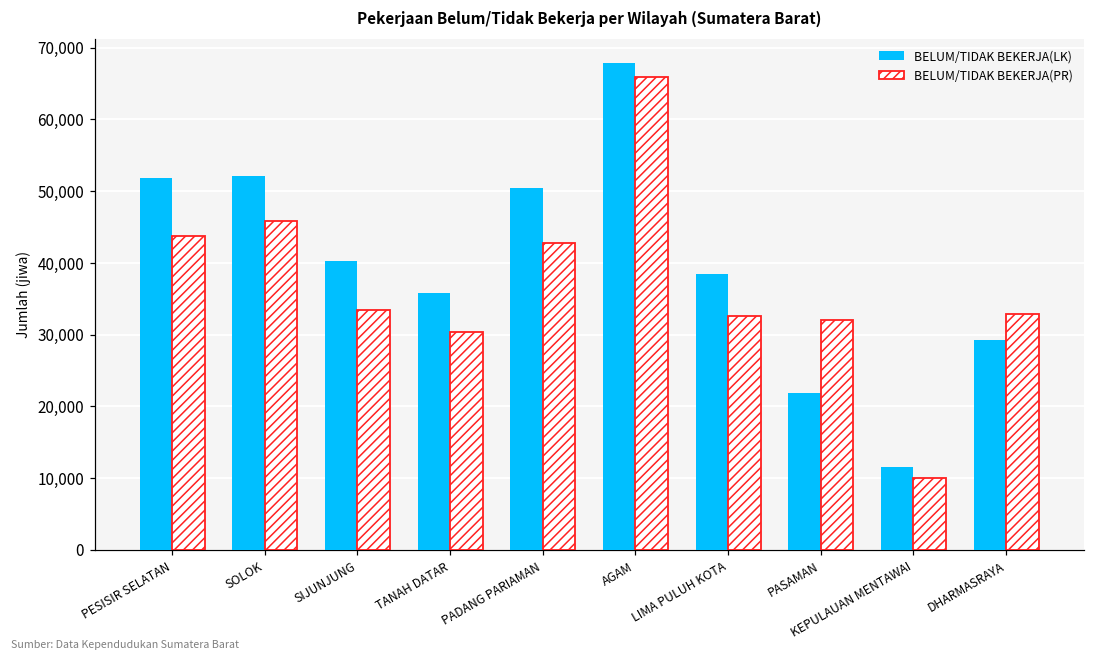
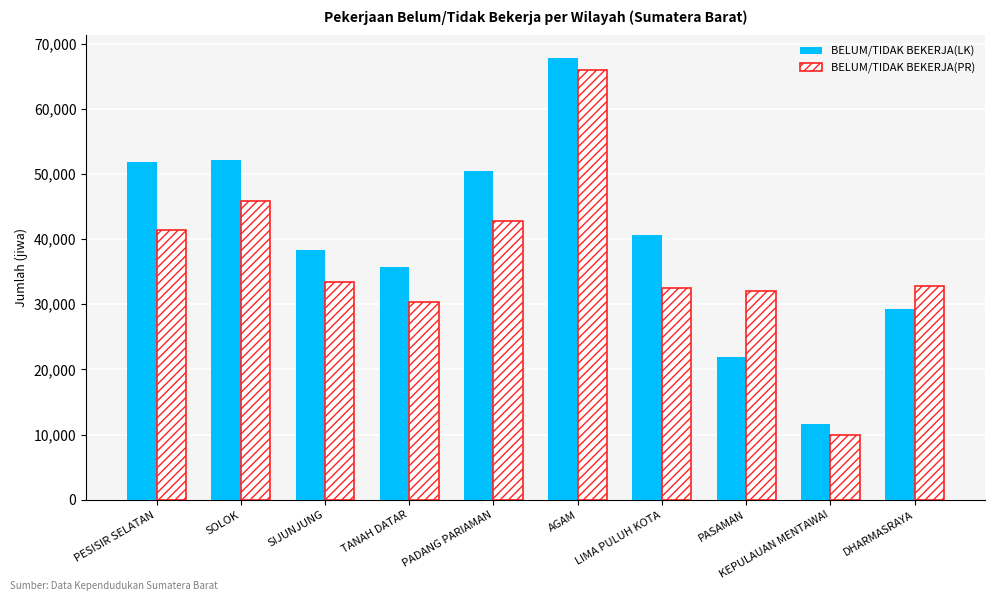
BELUM/TIDAK BEKERJA(PR), PESISIR SELATAN: 44,000 -> 41,000
BELUM/TIDAK BEKERJA(LK), SIJUNJUNG: 40,000 -> 38,000
BELUM/TIDAK BEKERJA(LK), LIMA PULUH KOTA: 38,000 -> 41,000
